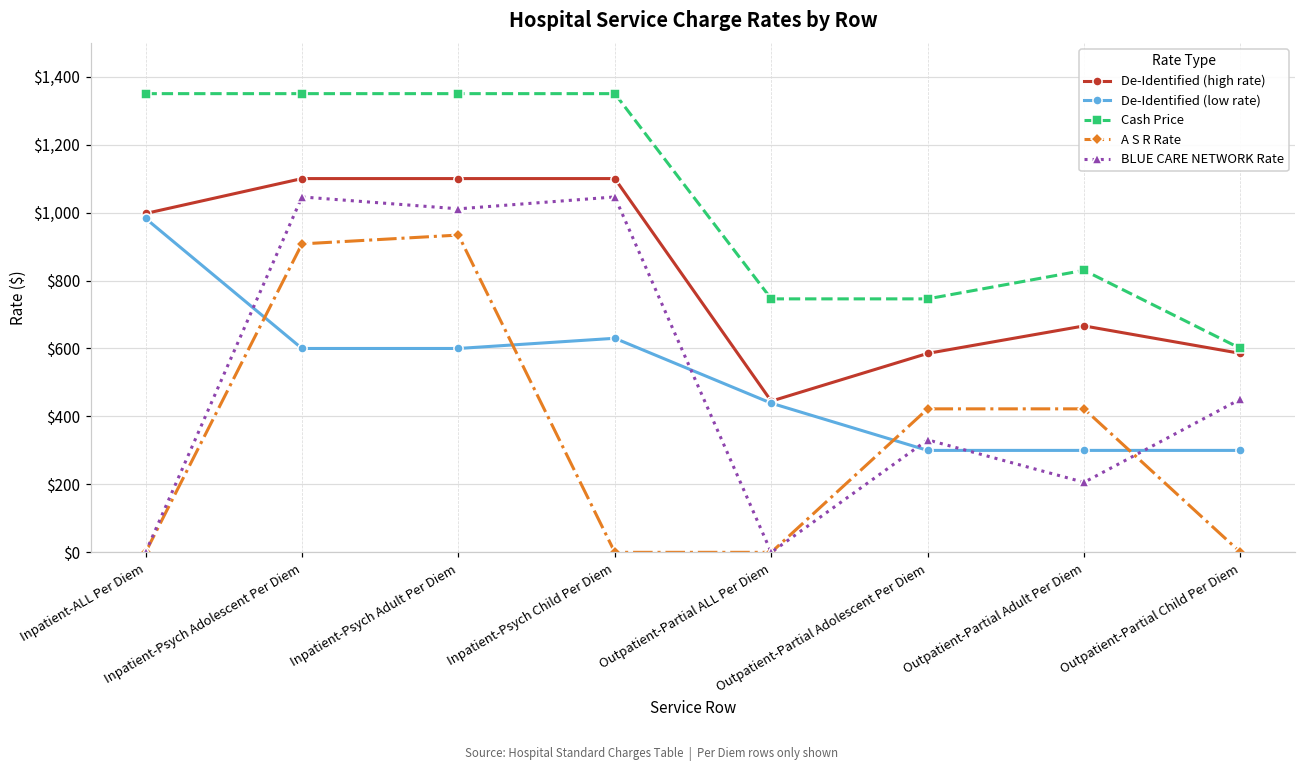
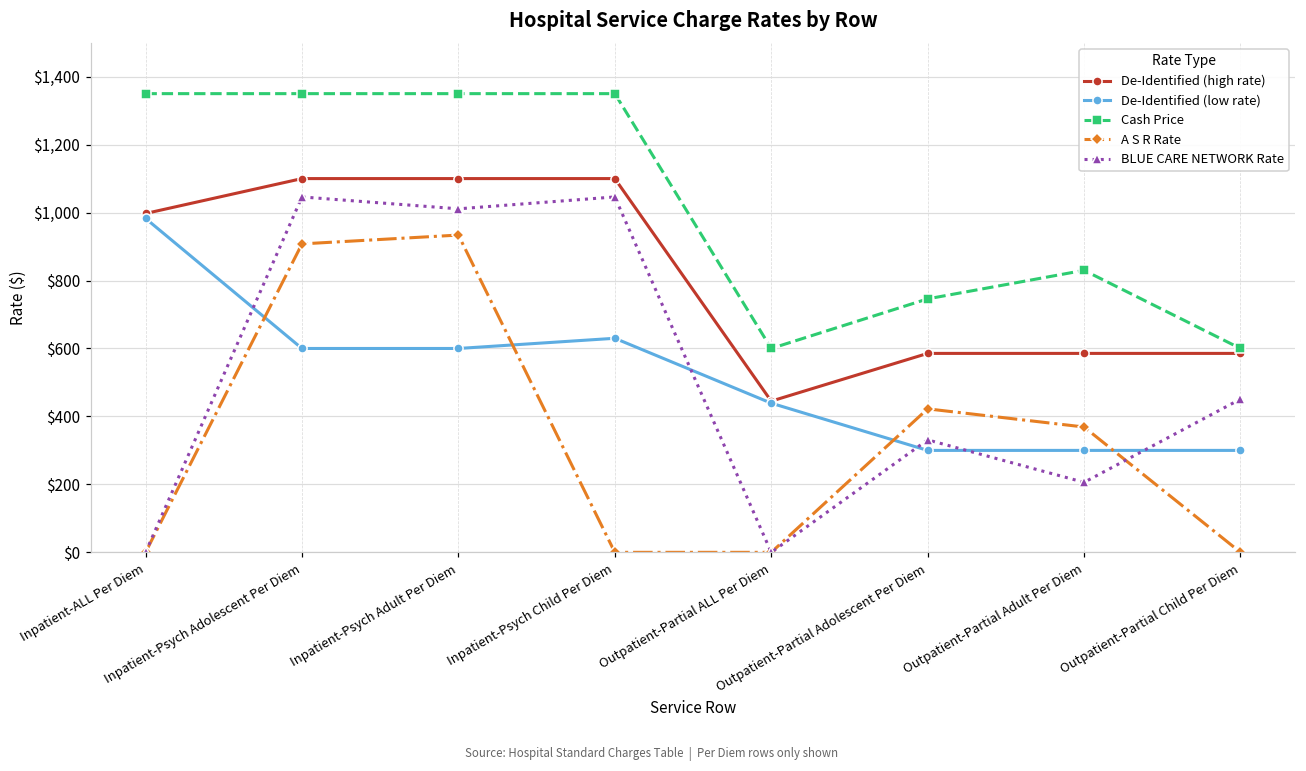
Cash Price, Outpatient-Partial ALL Per Diem: $750 -> $600
De-Identified (high rate), Outpatient-Partial Adult Per Diem: $670 -> $590
A S R Rate, Outpatient-Partial Adult Per Diem: $420 -> $370
